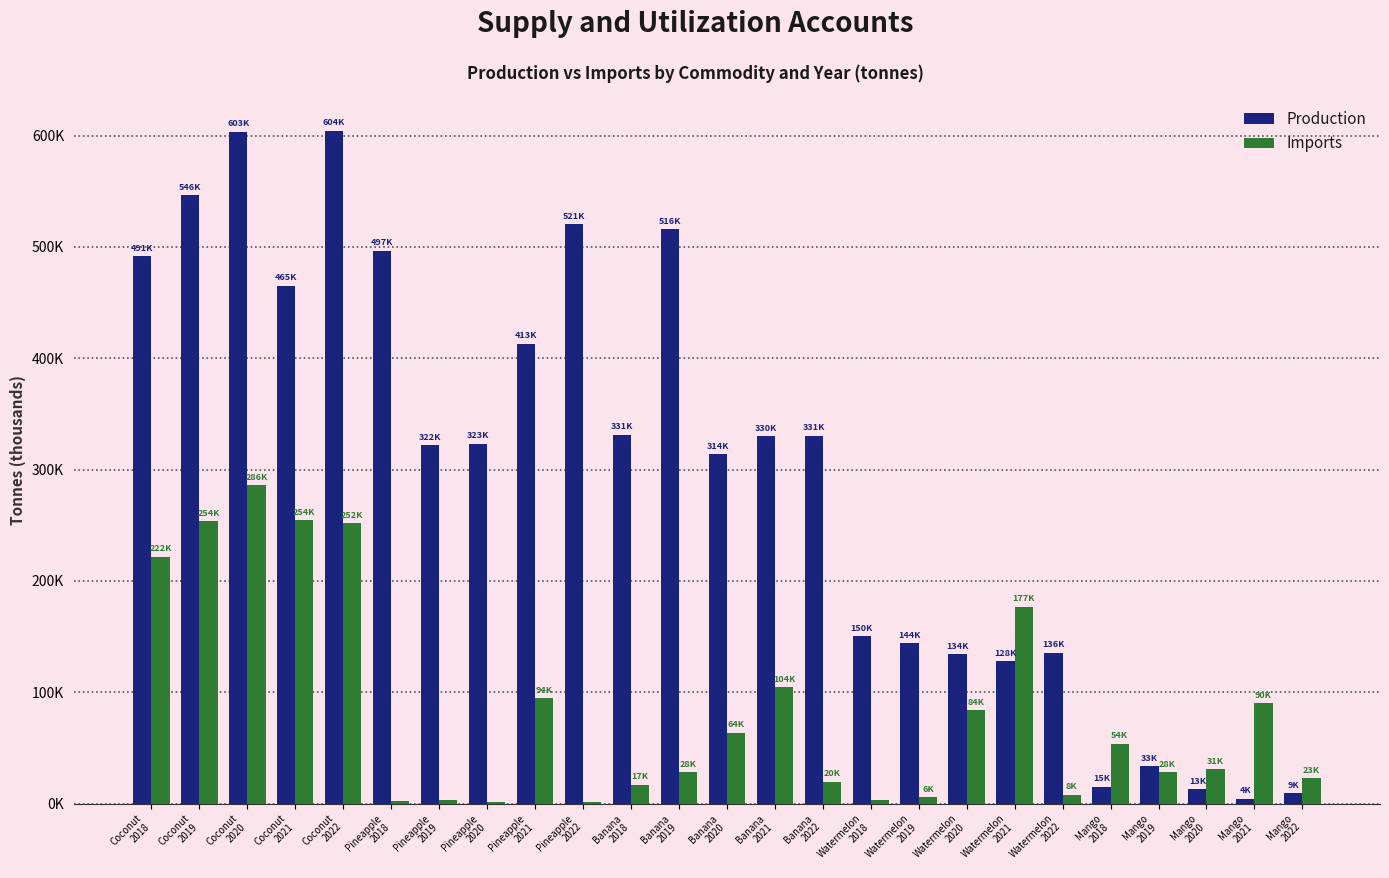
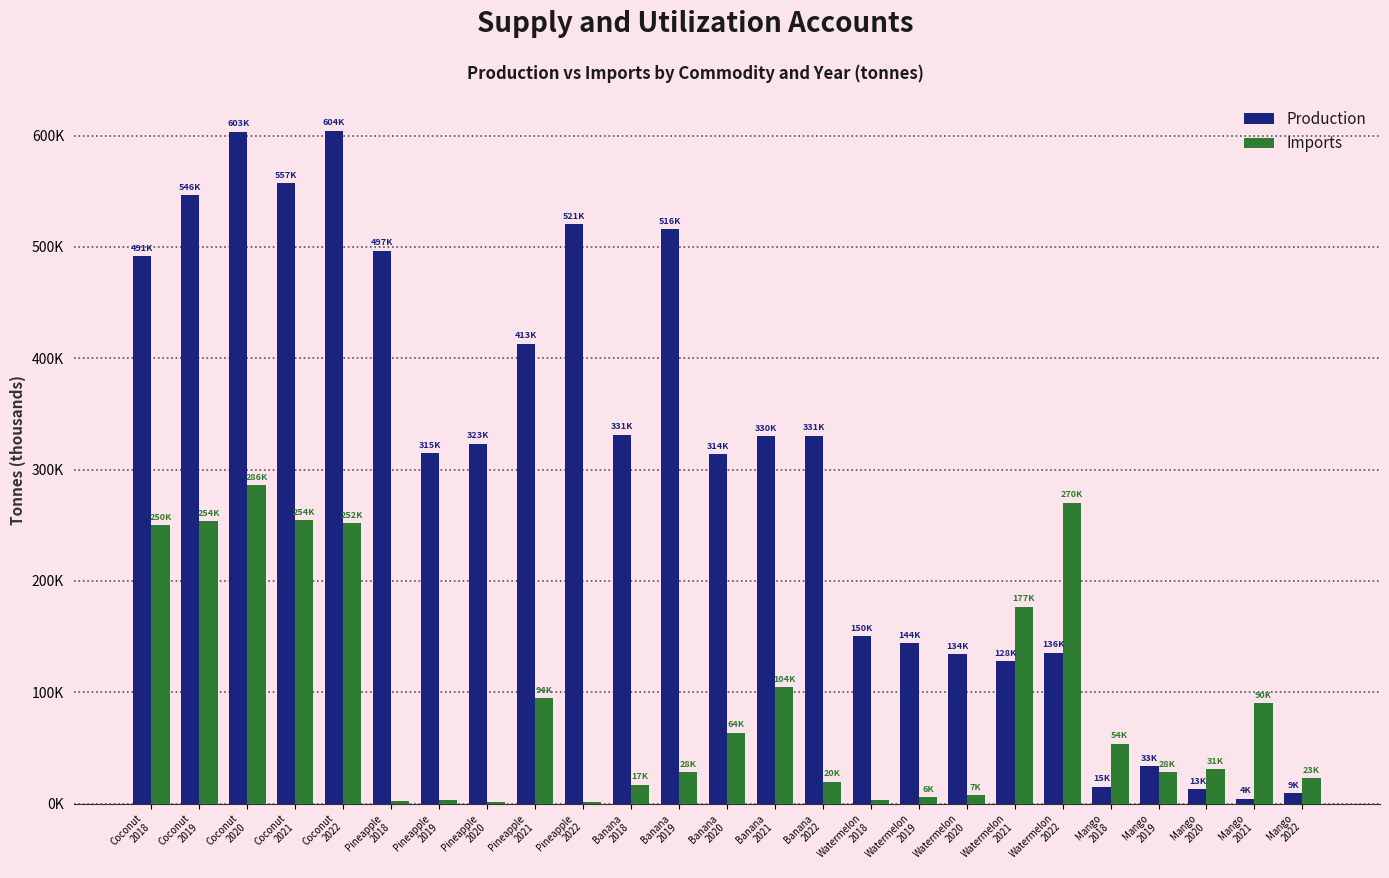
Imports, Coconut 2018: 222K -> 250K
Production, Coconut 2021: 465K -> 557K
Production, Pineapple 2019: 322K -> 315K
Imports, Watermelon 2020: 84K -> 7K
Imports, Watermelon 2022: 8K -> 270K
